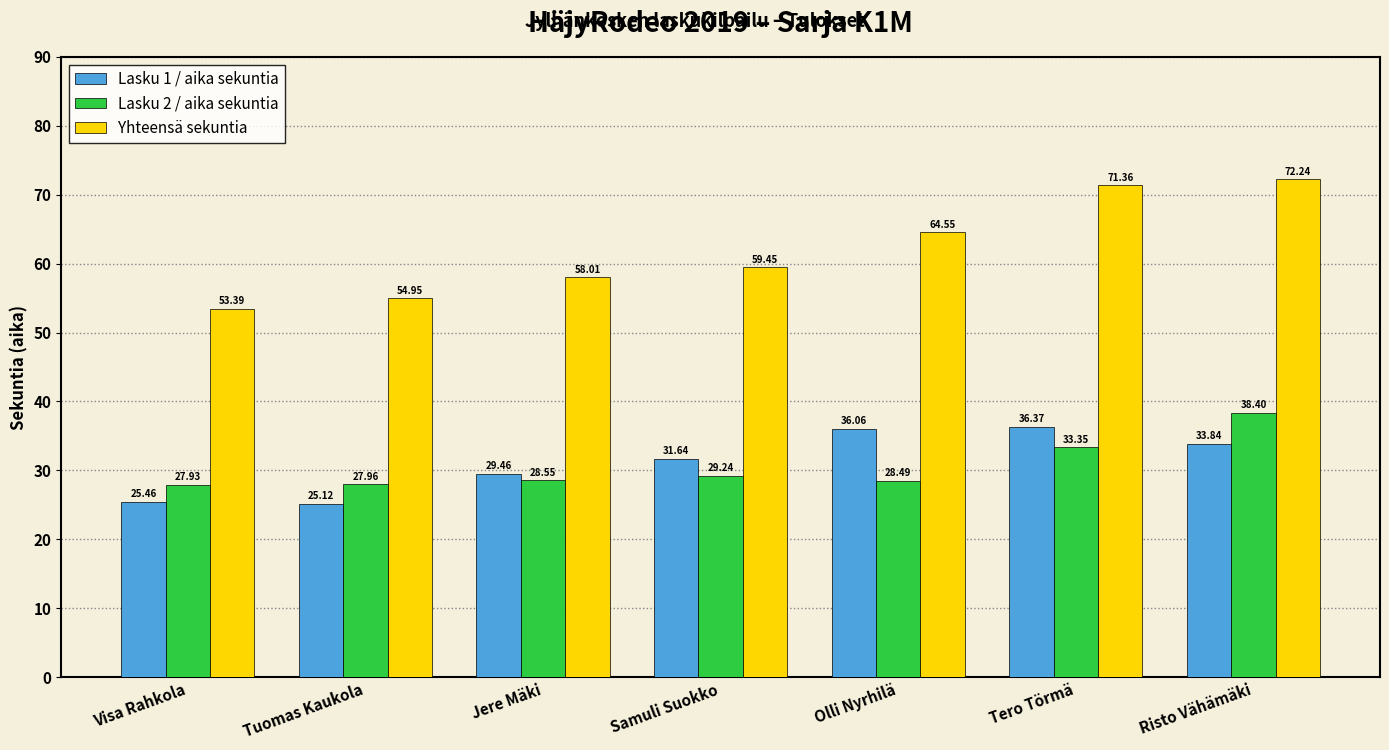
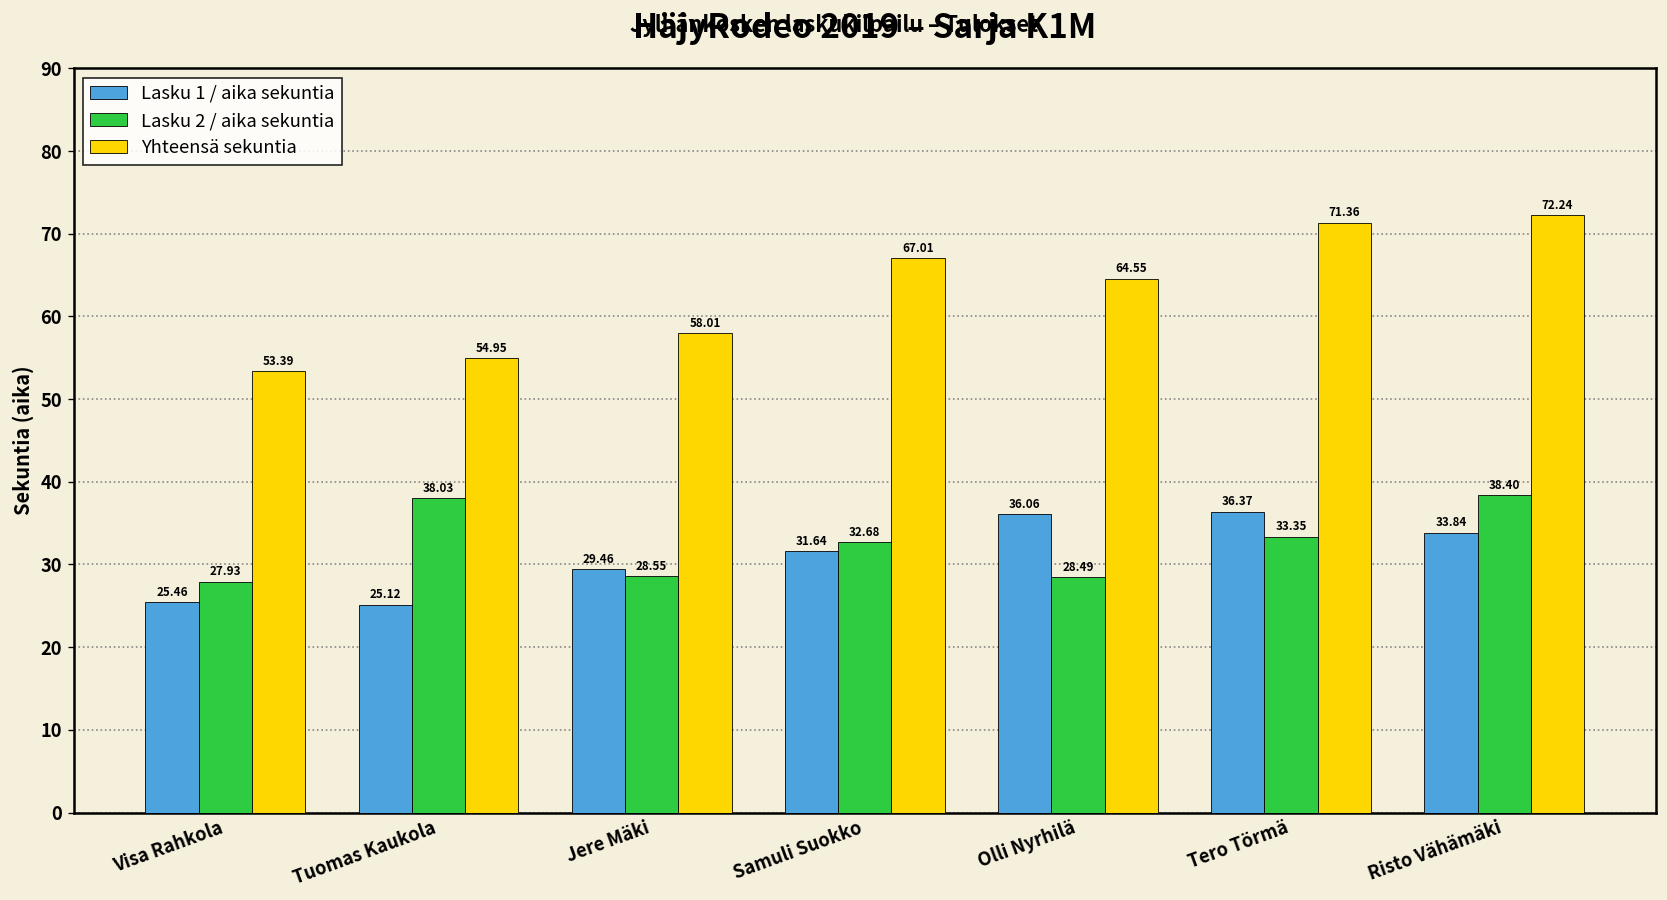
Lasku 2 / aika sekuntia, Tuomas Kaukola: 27.96 -> 38.03
Lasku 2 / aika sekuntia, Samuli Suokko: 29.24 -> 32.68
Yhteensä sekuntia, Samuli Suokko: 59.45 -> 67.01
